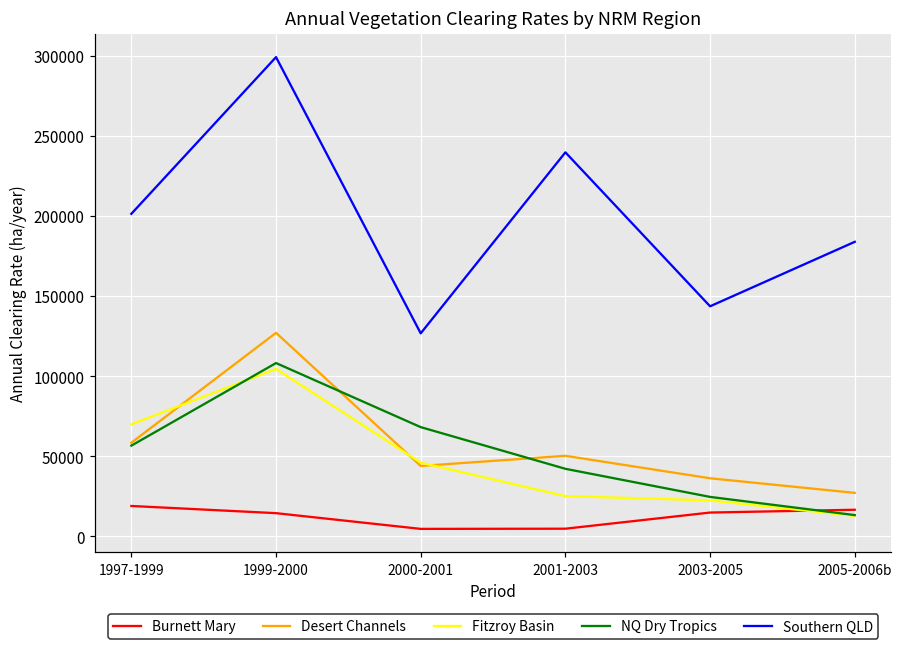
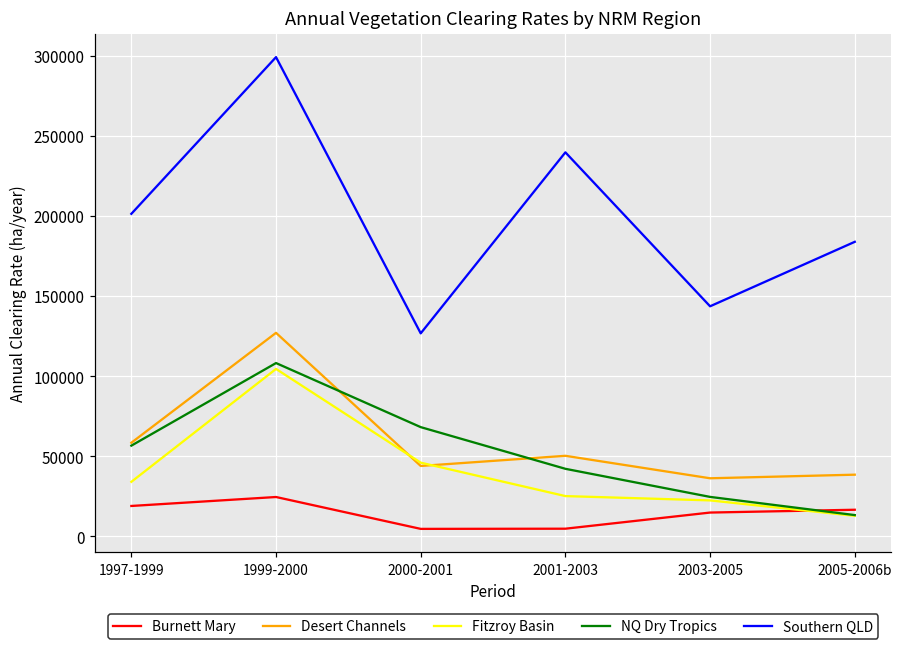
Fitzroy Basin, 1997-1999: 70000 -> 34000
Burnett Mary, 1999-2000: 14000 -> 24000
Desert Channels, 2005-2006b: 27000 -> 38000
